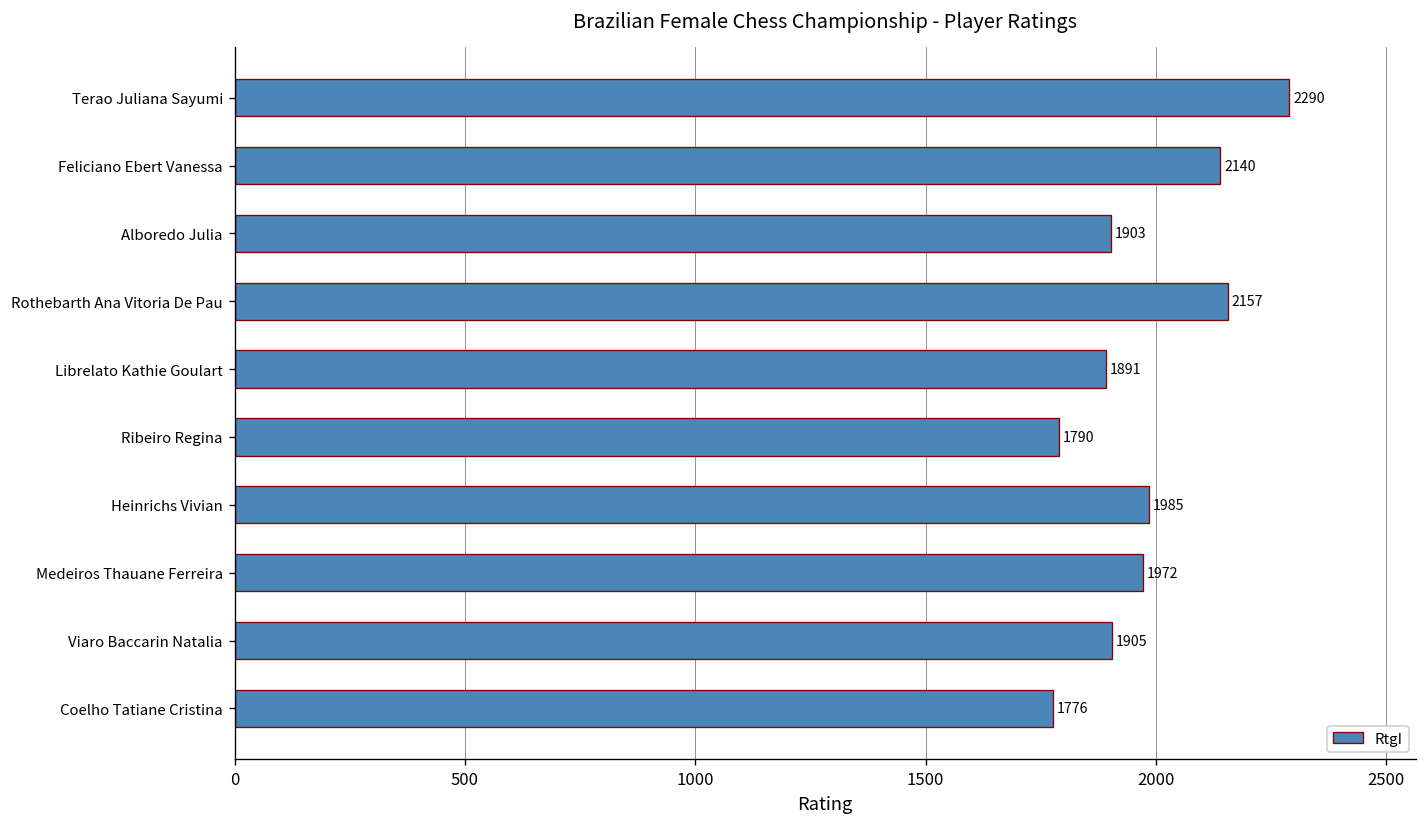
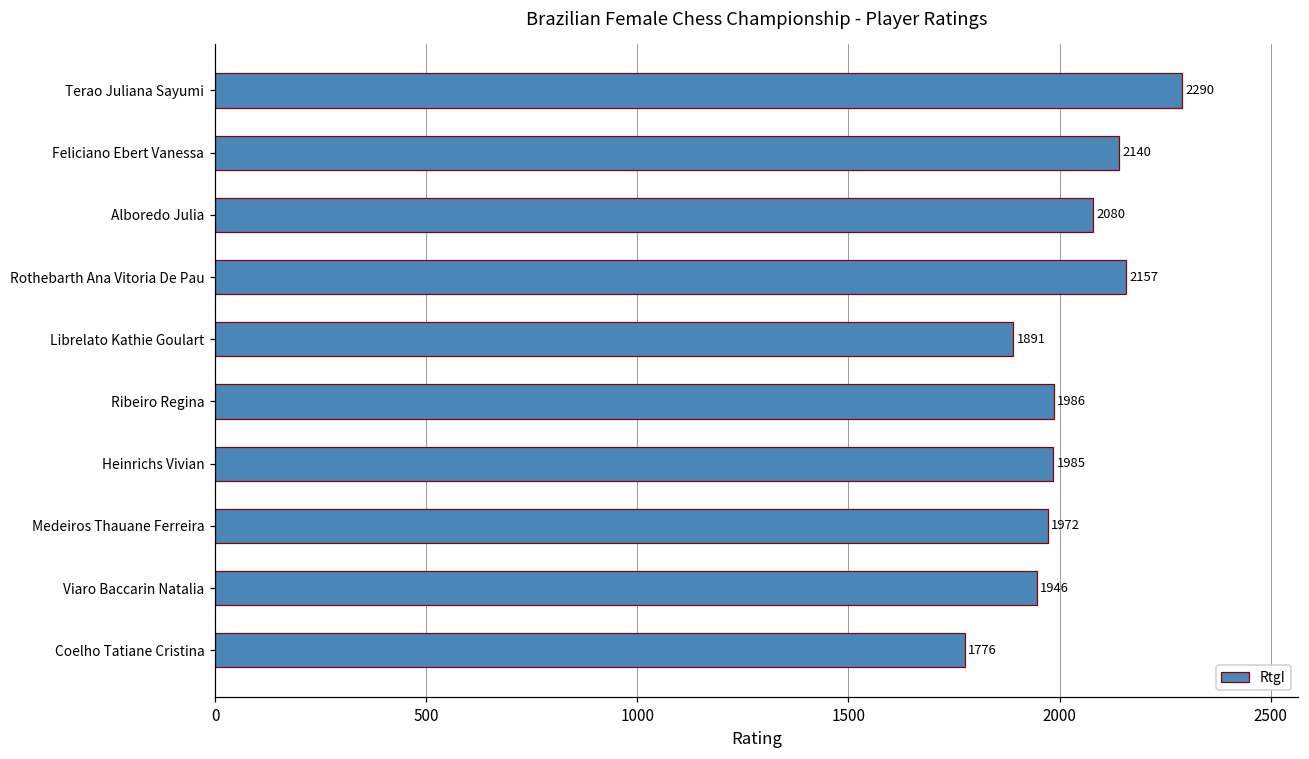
Alboredo Julia: 1903 -> 2080
Ribeiro Regina: 1790 -> 1986
Viaro Baccarin Natalia: 1905 -> 1946
